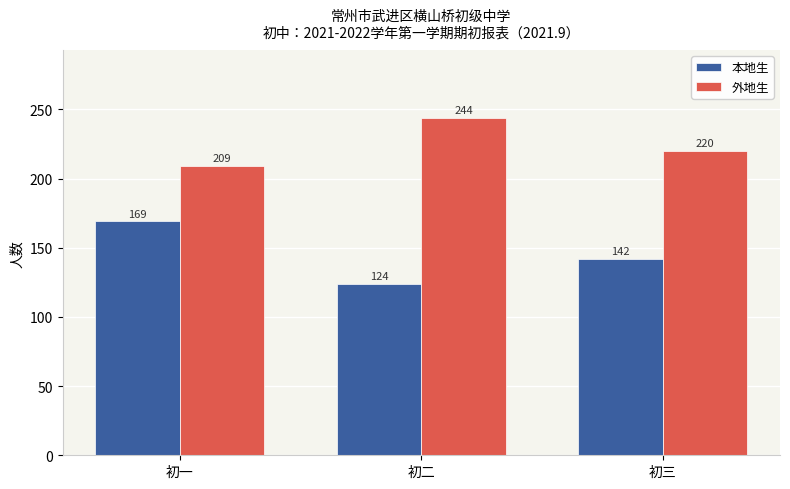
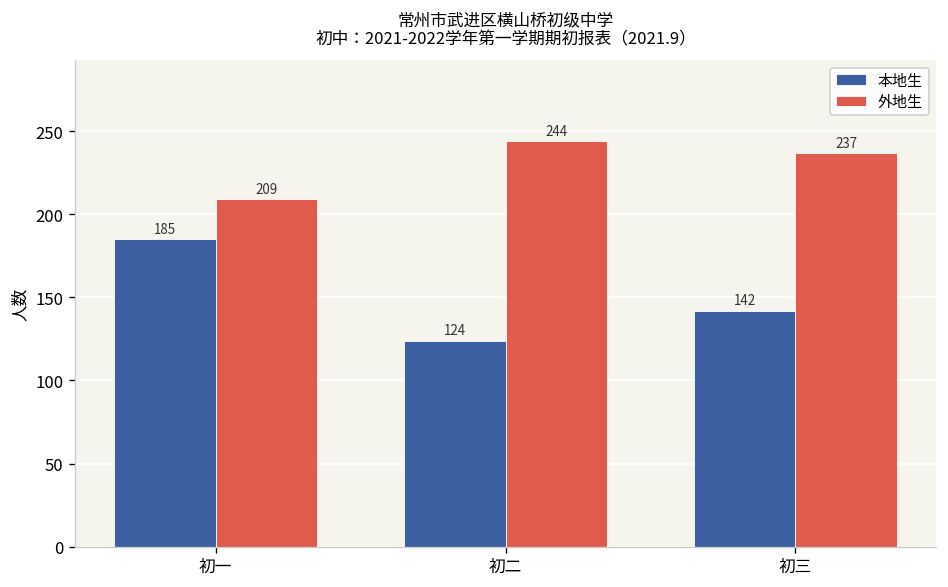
本地生, 初一: 169 -> 185
外地生, 初三: 220 -> 237
